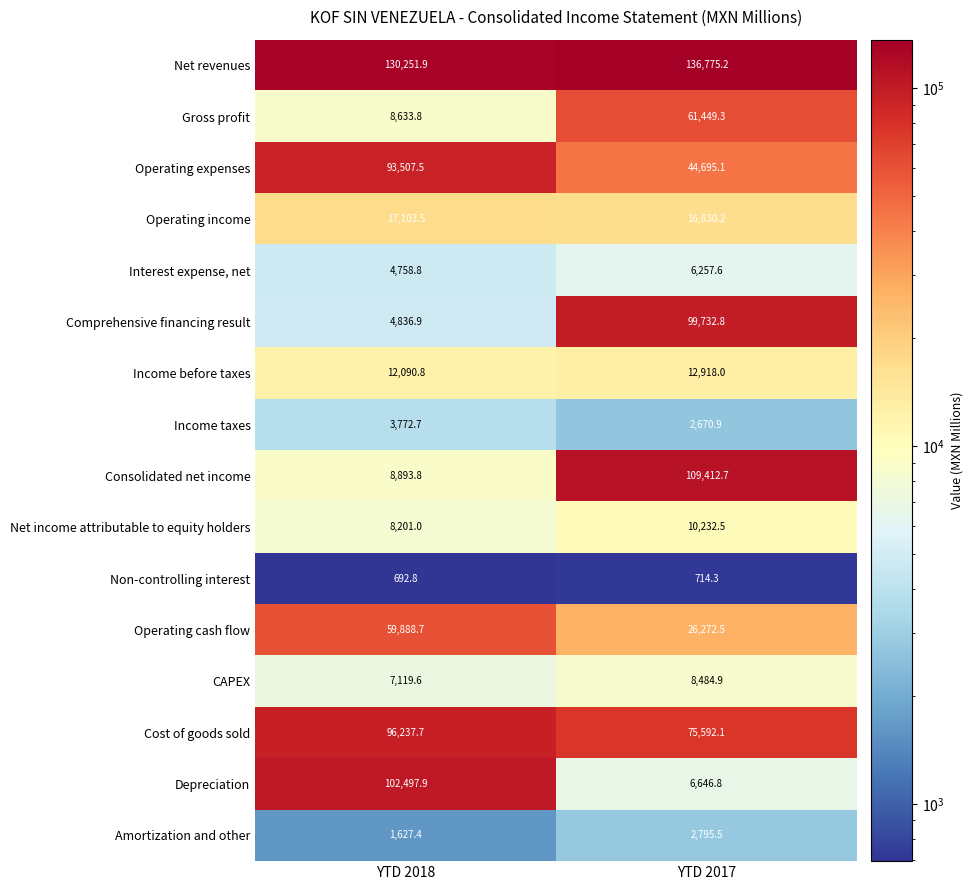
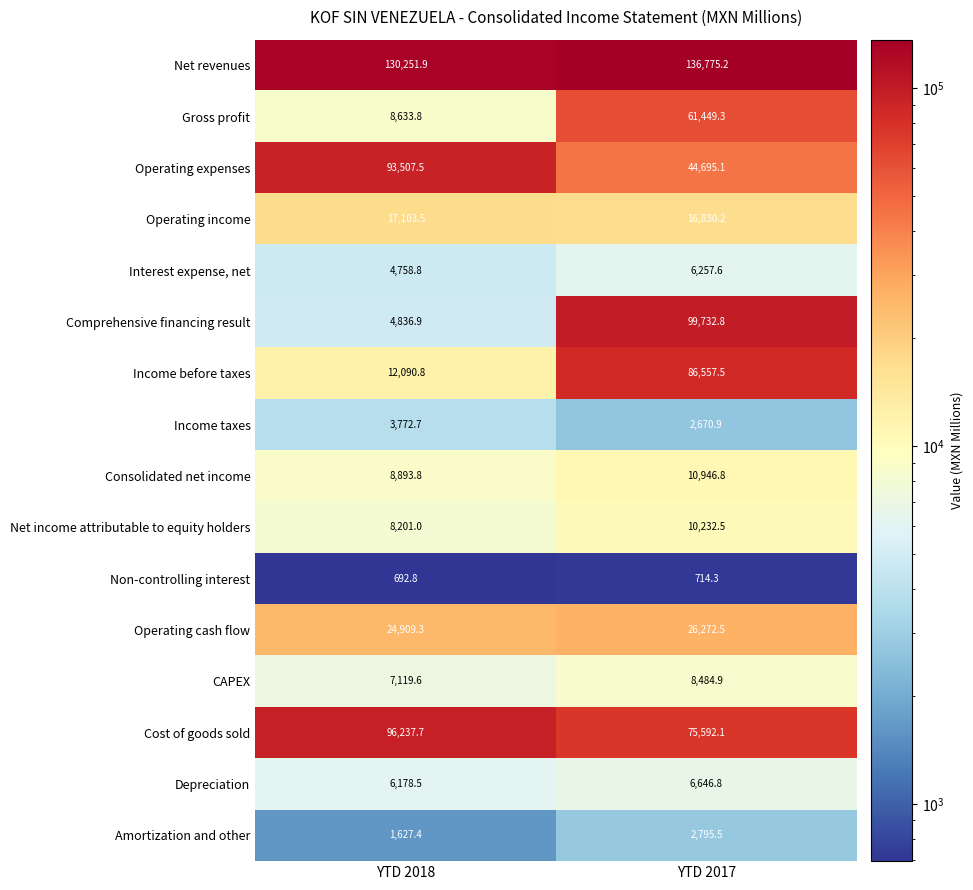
Income before taxes, YTD 2017: 12,918.0 -> 86,557.5
Consolidated net income, YTD 2017: 109,412.7 -> 10,946.8
Operating cash flow, YTD 2018: 59,888.7 -> 24,909.3
Depreciation, YTD 2018: 102,497.9 -> 6,178.5
